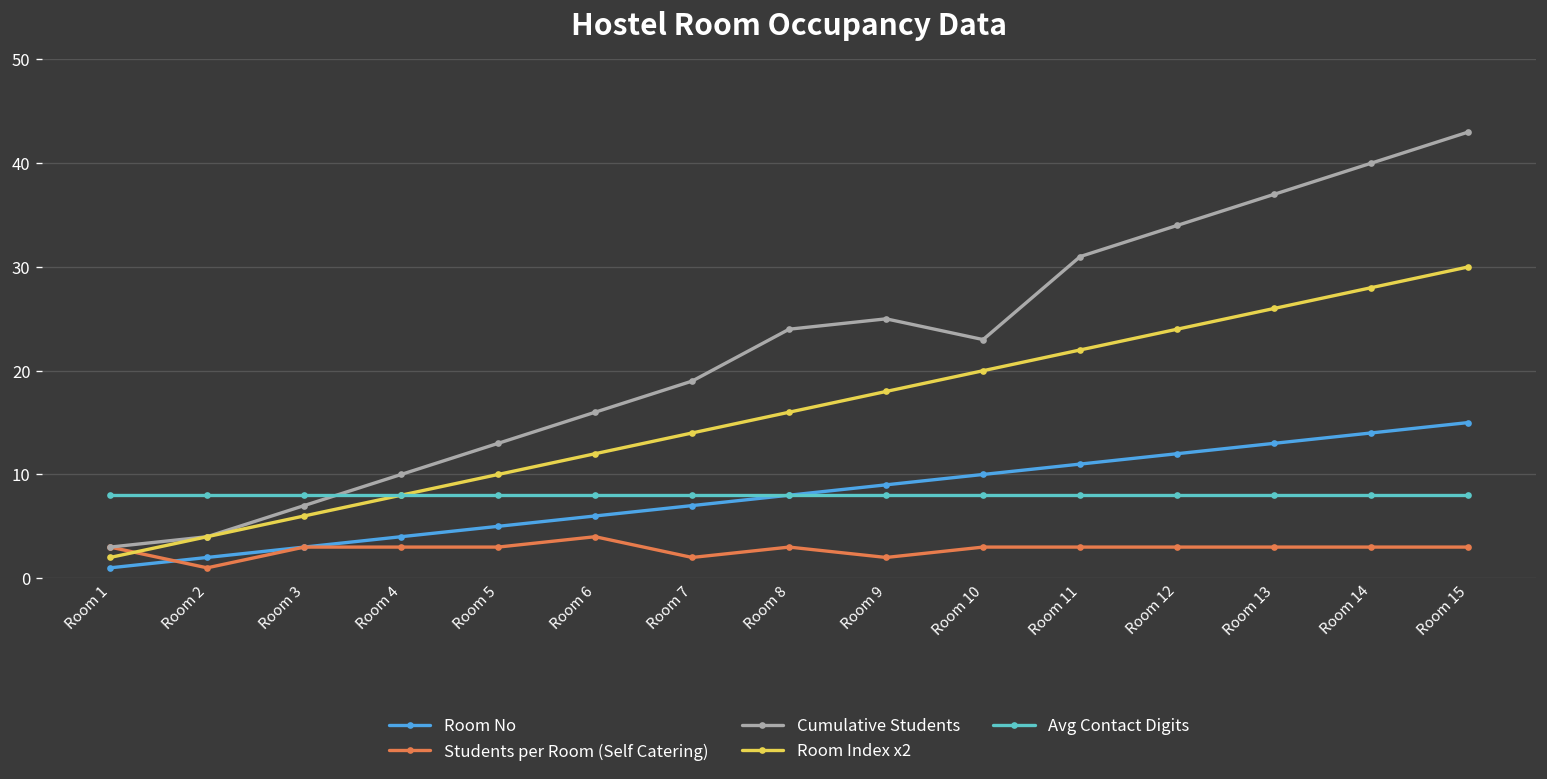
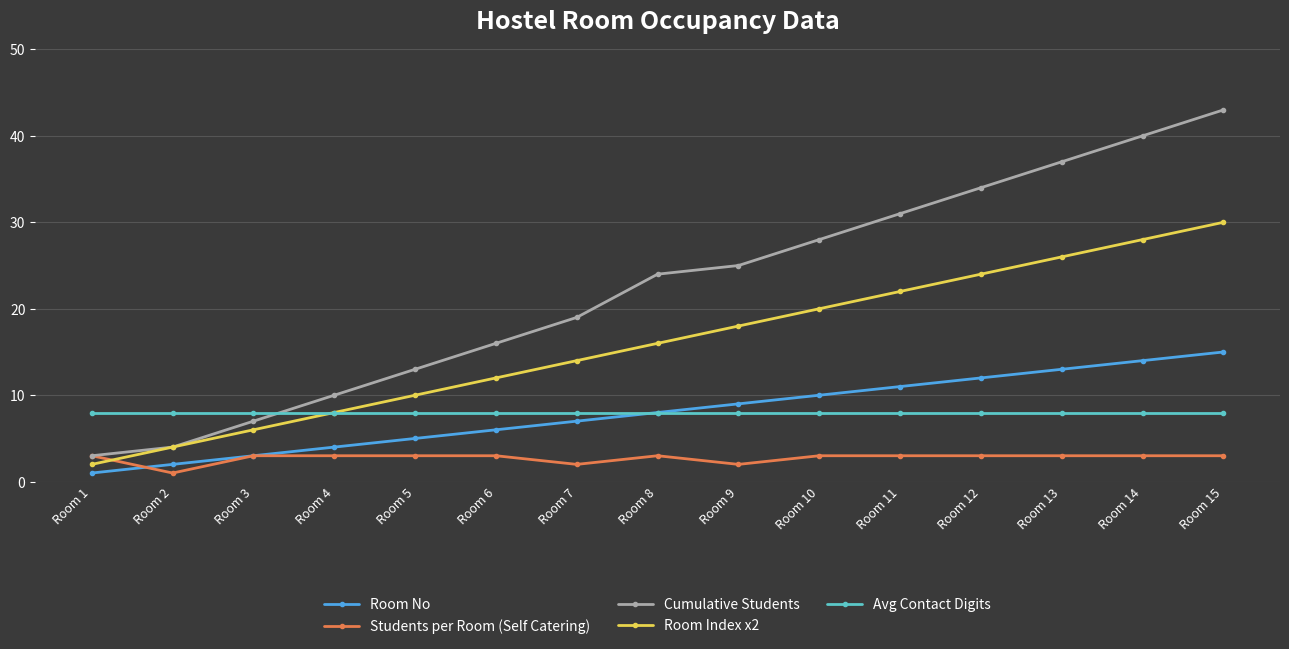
Students per Room (Self Catering), Room 6: 4 -> 3
Cumulative Students, Room 10: 23 -> 28
